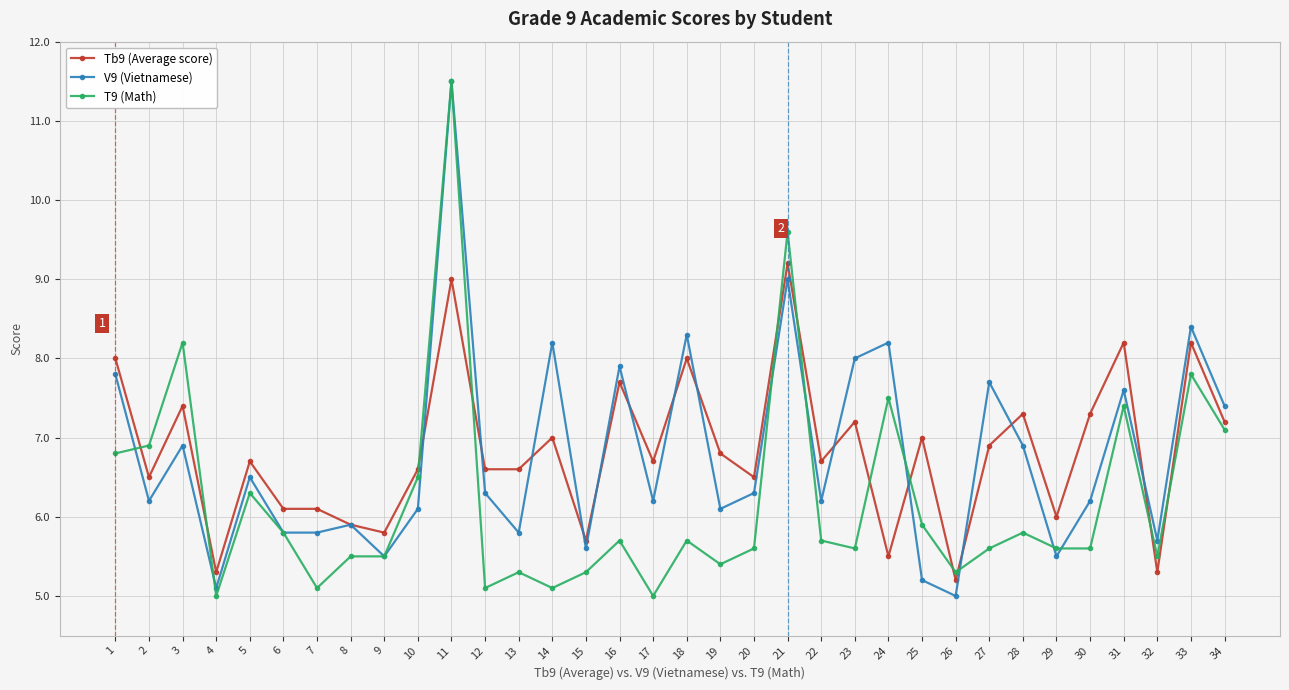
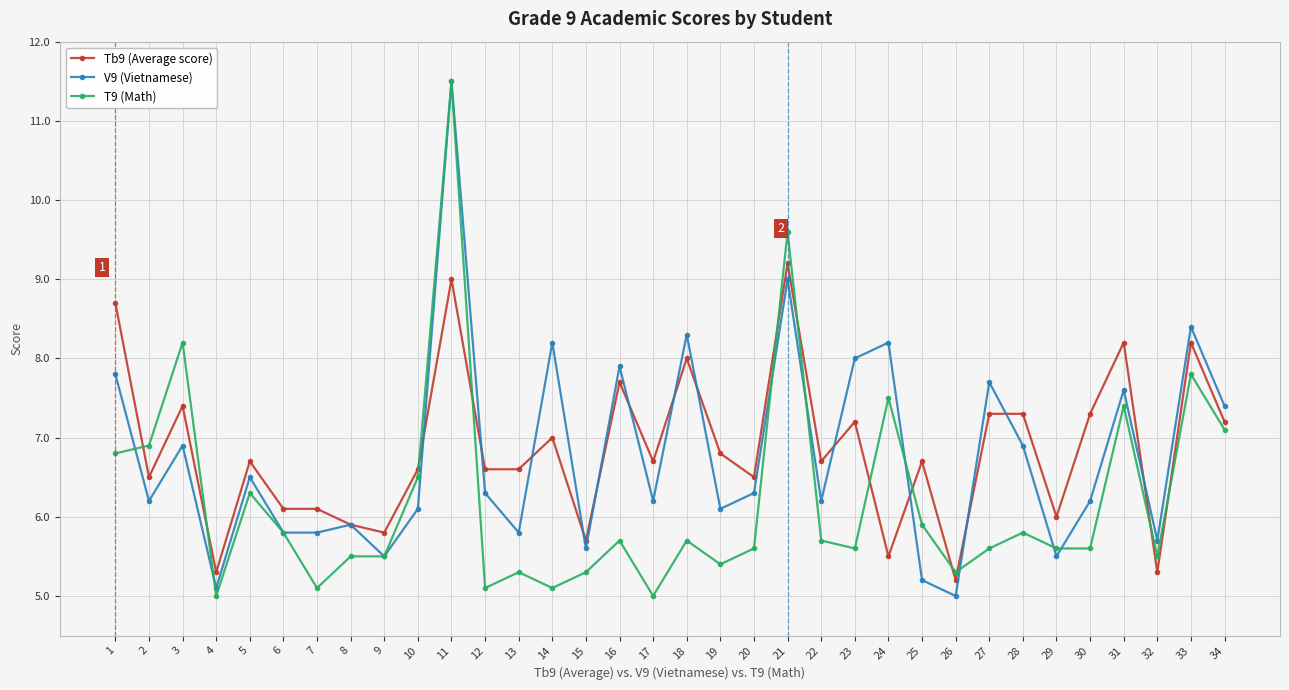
Tb9 (Average score), 1: 8.0 -> 8.7
Tb9 (Average score), 25: 7.0 -> 6.7
Tb9 (Average score), 27: 6.9 -> 7.3
